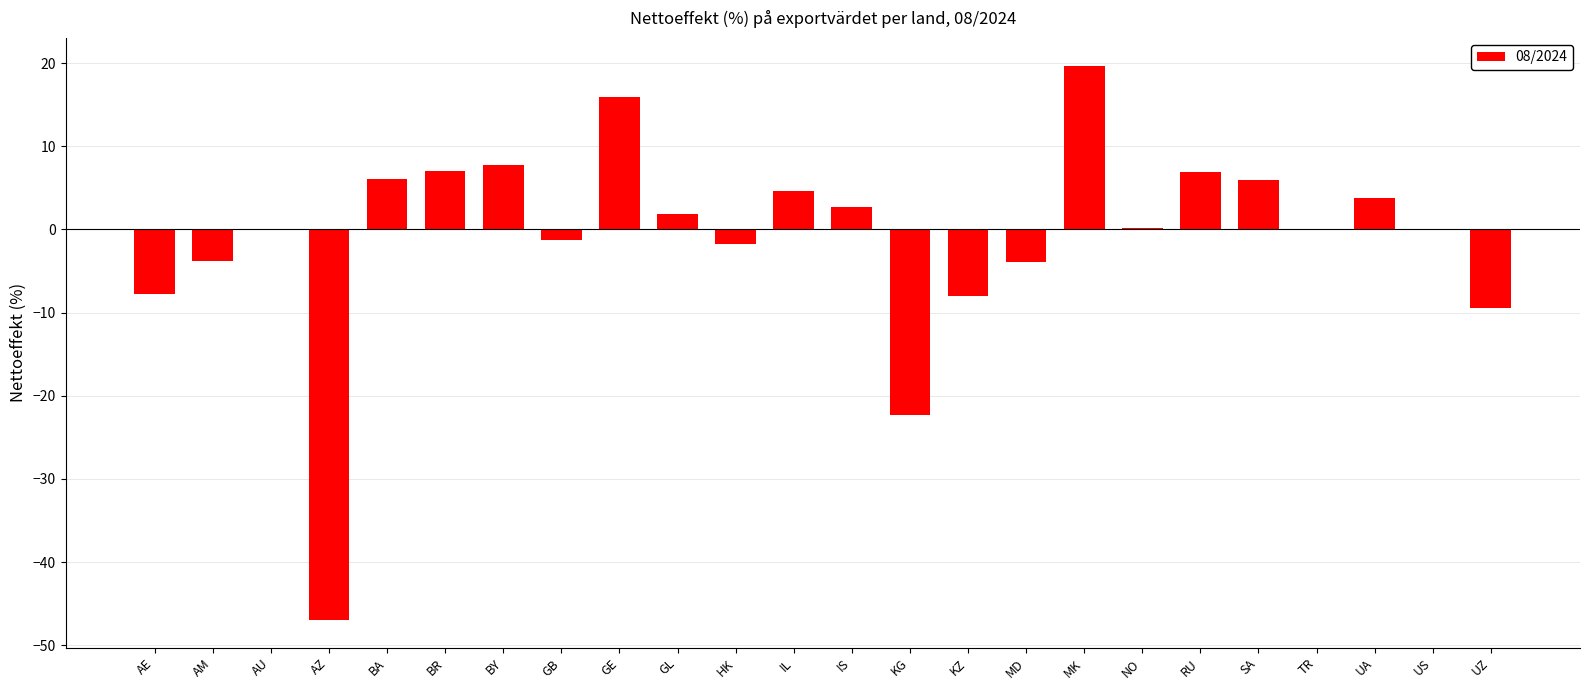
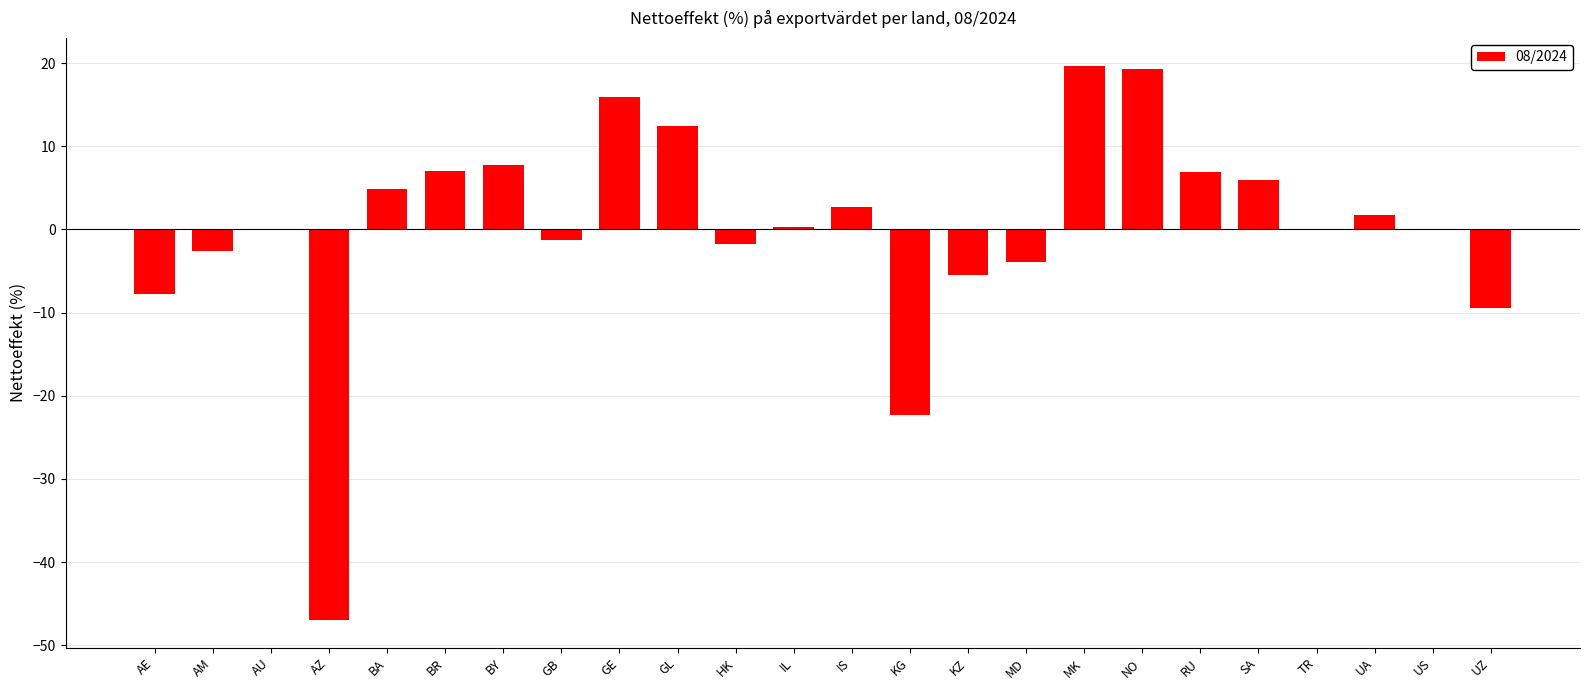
AM: -4 -> -3
BA: 6 -> 5
GL: 2 -> 12
IL: 5 -> 0
KZ: -8 -> -6
NO: 0 -> 19
UA: 4 -> 2
